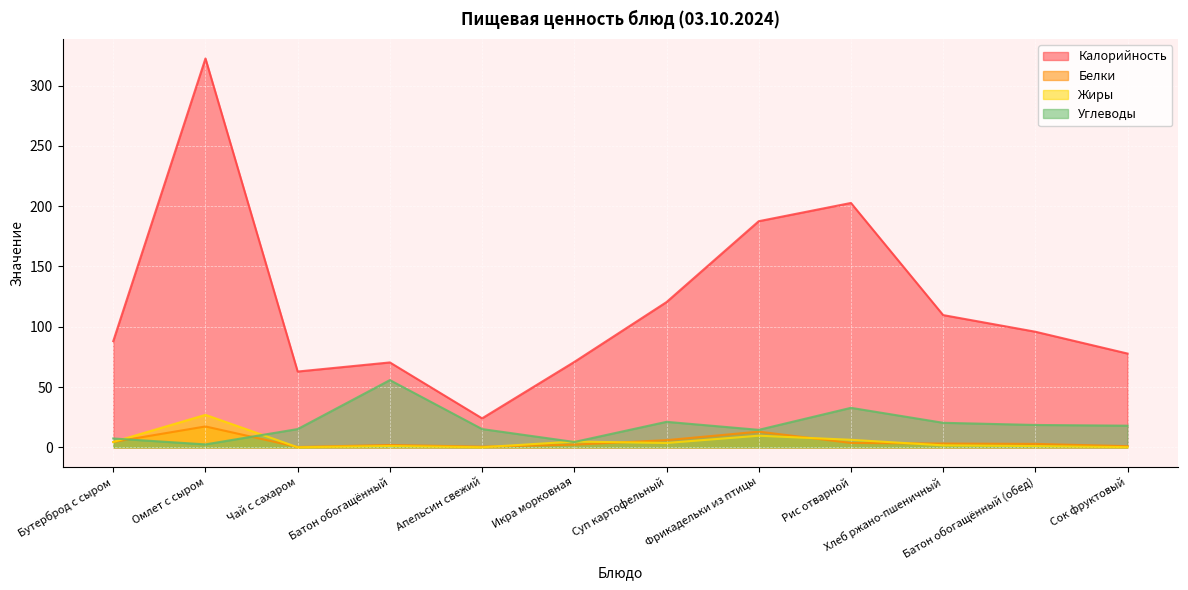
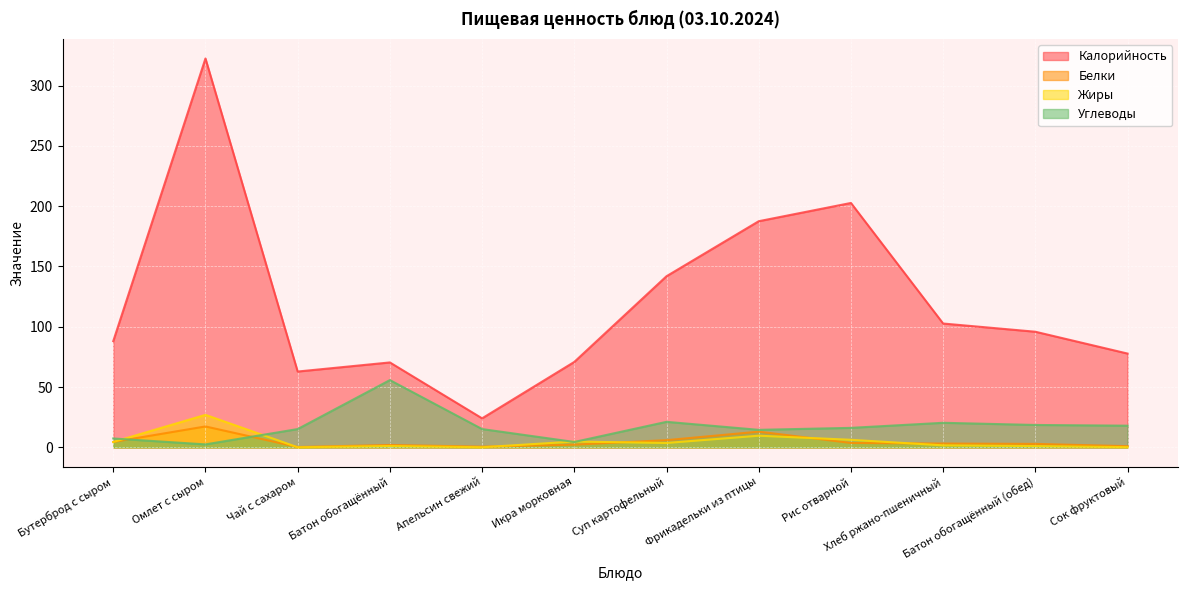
Калорийность, Суп картофельный: 120 -> 142
Углеводы, Рис отварной: 33 -> 16
Калорийность, Хлеб ржано-пшеничный: 110 -> 103
